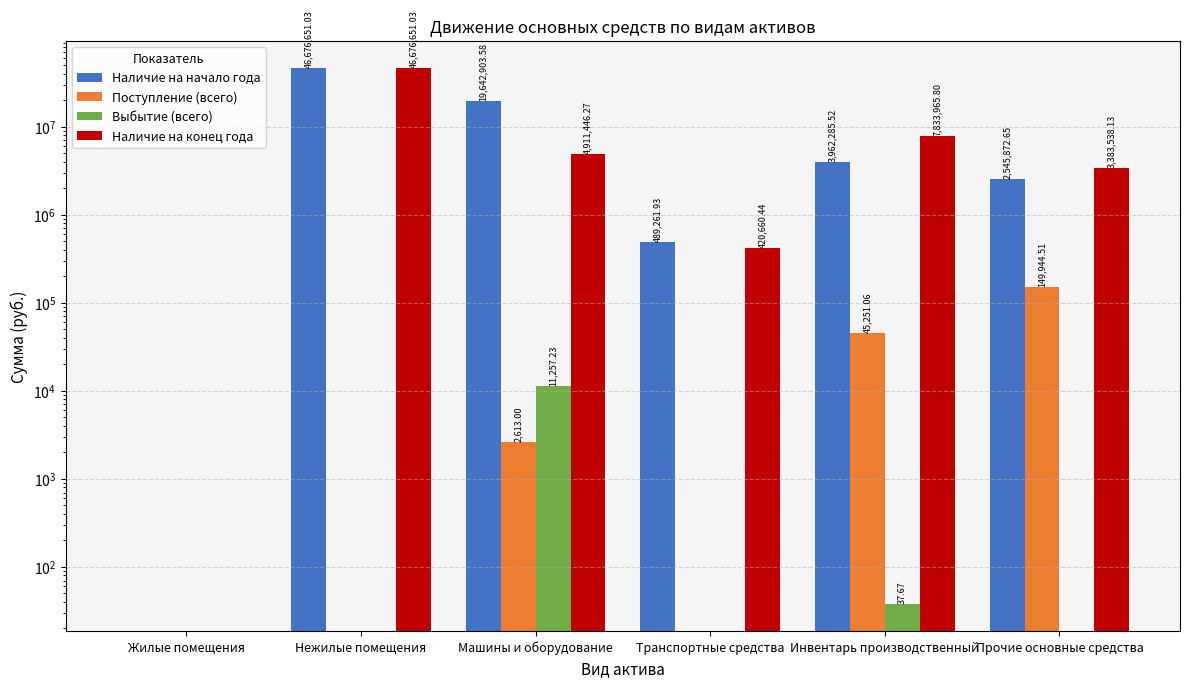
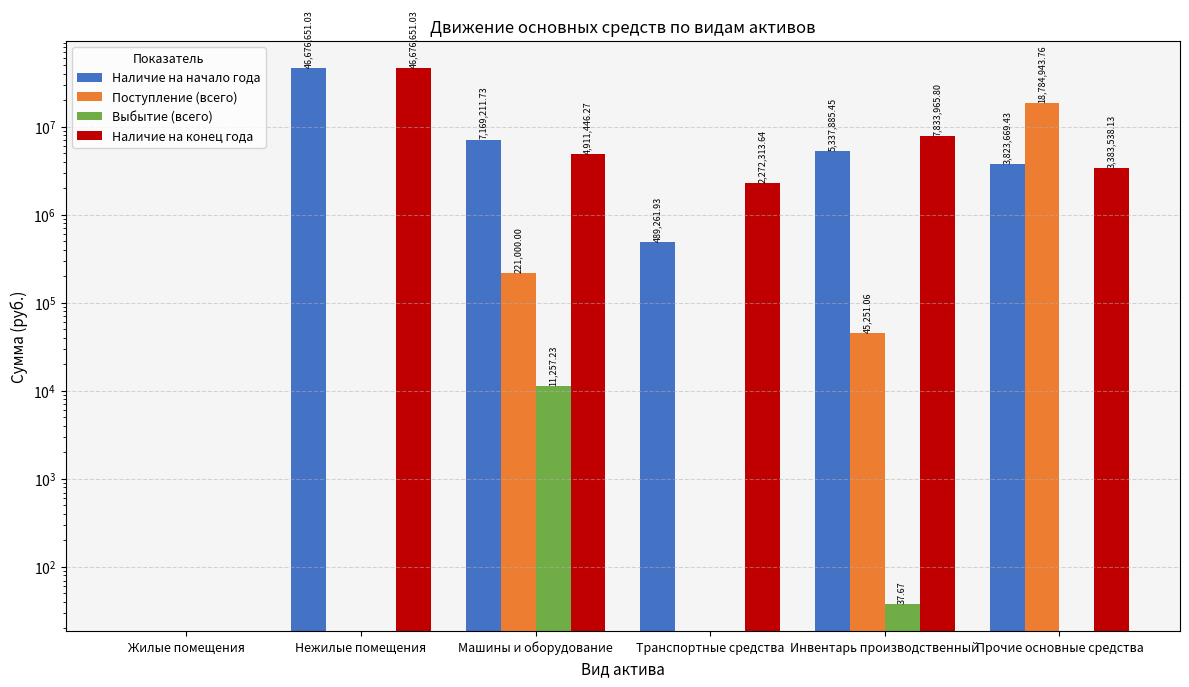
Наличие на начало года, Машины и оборудование: 19,642,903.58 -> 7,169,211.73
Поступление (всего), Машины и оборудование: 2,613.00 -> 221,000.00
Наличие на конец года, Транспортные средства: 420,660.44 -> 2,272,313.64
Наличие на начало года, Инвентарь производственный: 3,962,285.52 -> 5,337,885.45
Наличие на начало года, Прочие основные средства: 2,545,872.65 -> 3,823,669.43
Поступление (всего), Прочие основные средства: 149,944.51 -> 18,784,943.76
